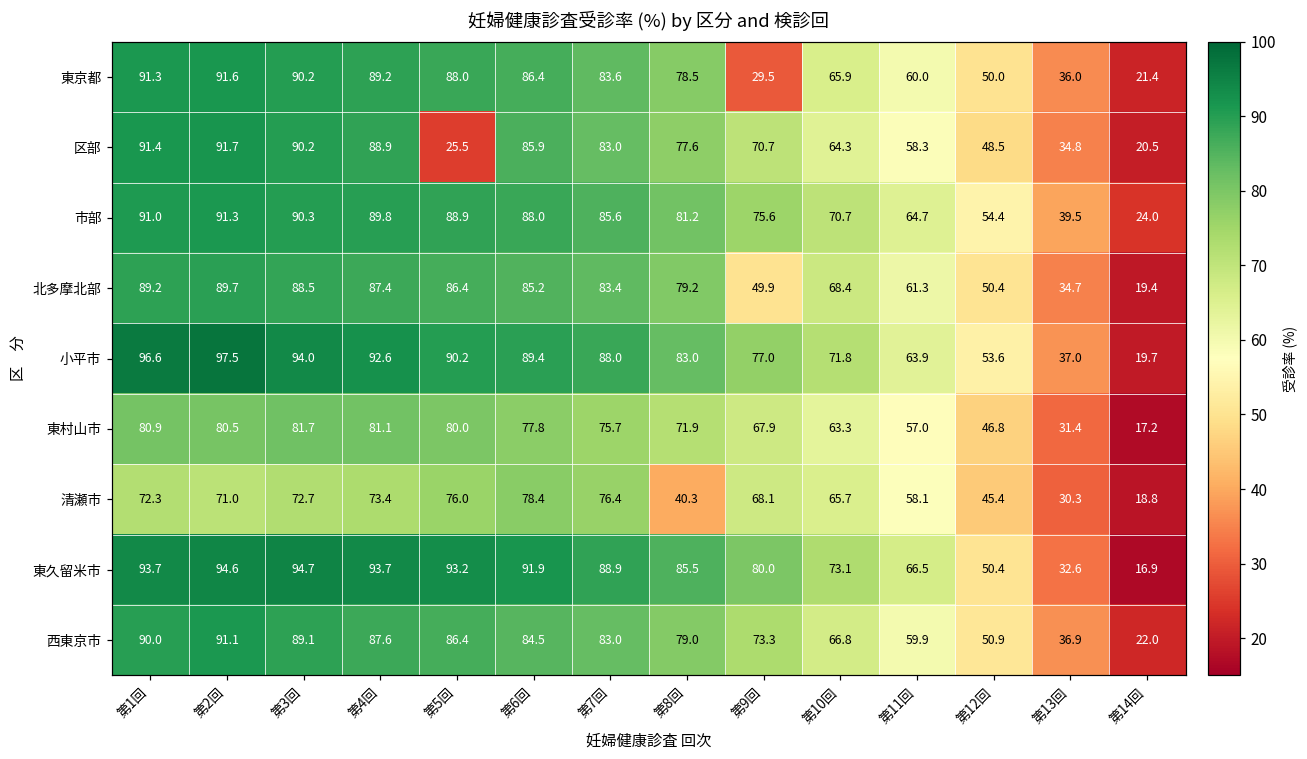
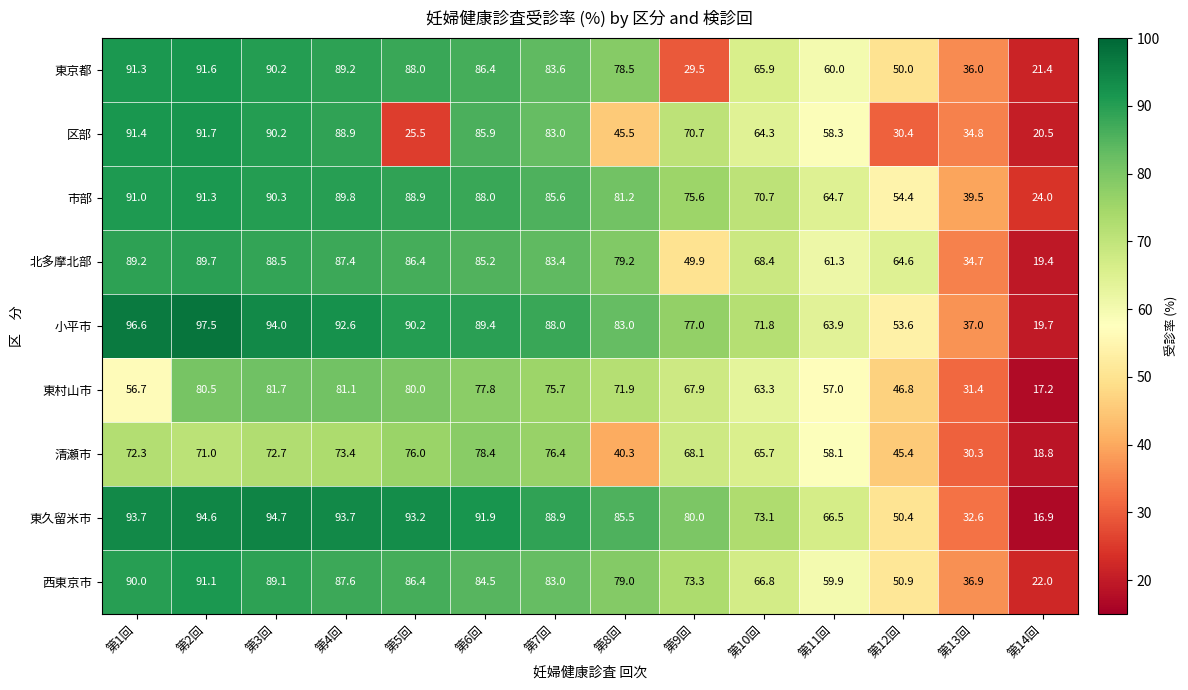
区部, 第8回: 77.6 -> 45.5
区部, 第12回: 48.5 -> 30.4
北多摩北部, 第12回: 50.4 -> 64.6
東村山市, 第1回: 80.9 -> 56.7
